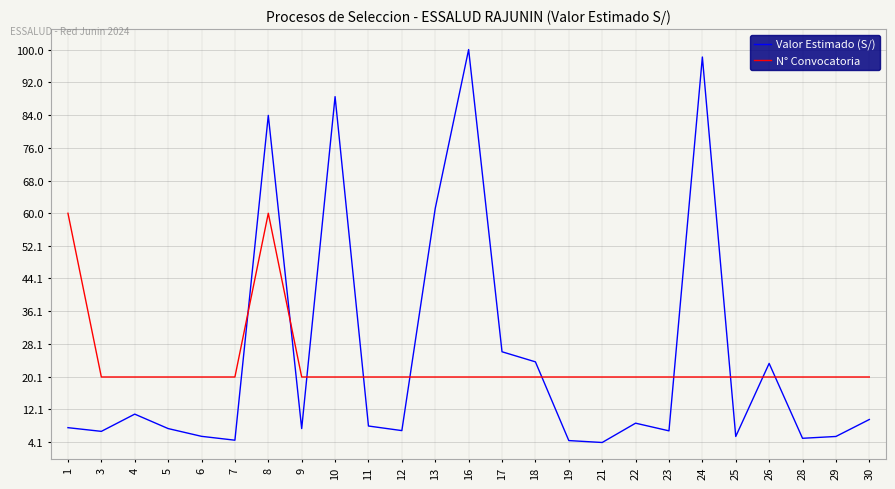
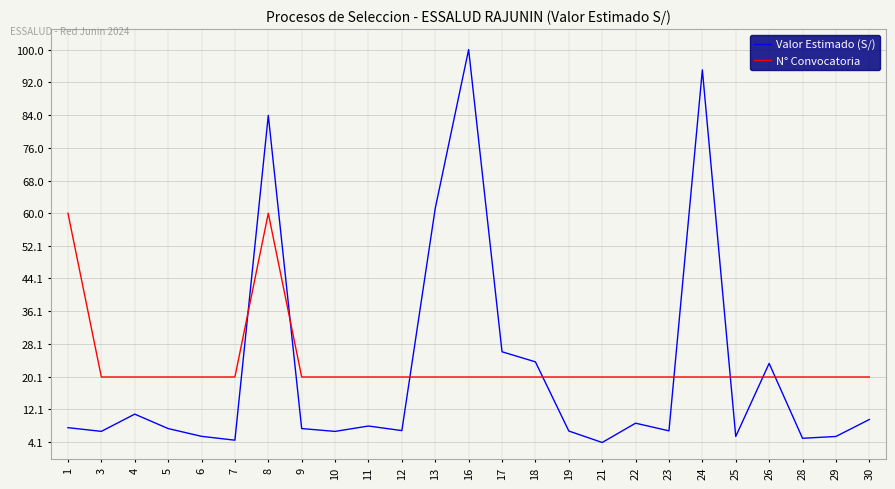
Valor Estimado (S/), 10: 88 -> 7
Valor Estimado (S/), 19: 4 -> 7
Valor Estimado (S/), 24: 98 -> 95
